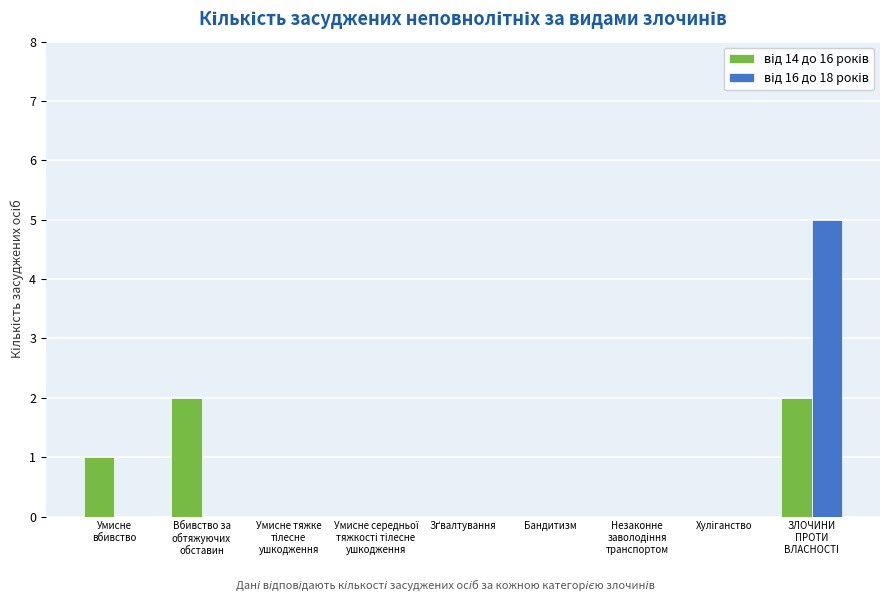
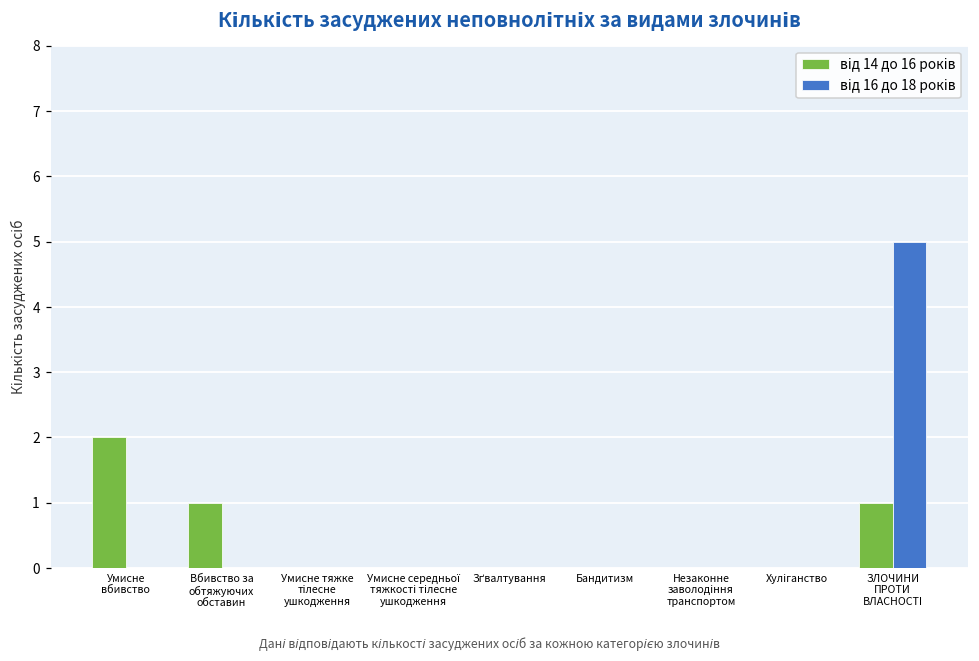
від 14 до 16 років, Умисне вбивство: 1 -> 2
від 14 до 16 років, Вбивство за обтяжуючих обставин: 2 -> 1
від 14 до 16 років, ЗЛОЧИНИ ПРОТИ ВЛАСНОСТІ: 2 -> 1
